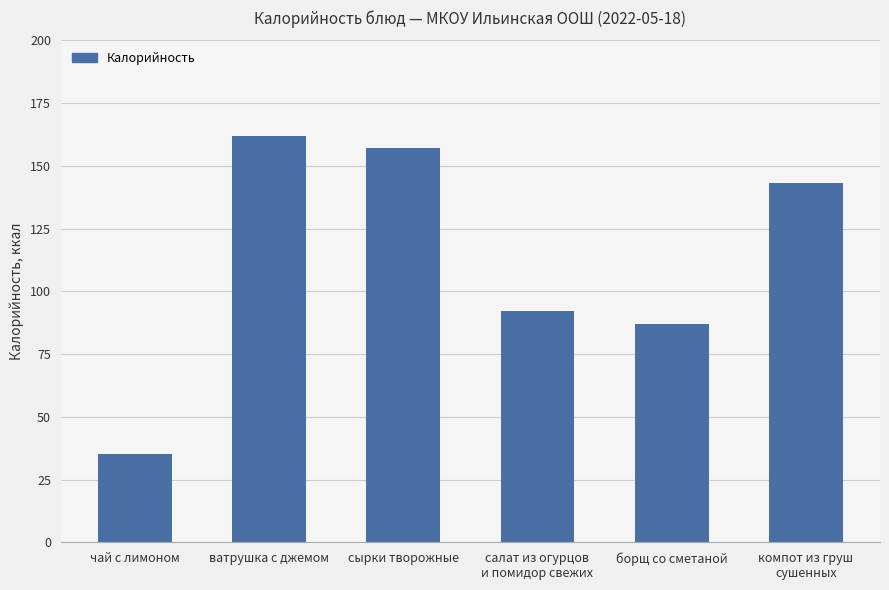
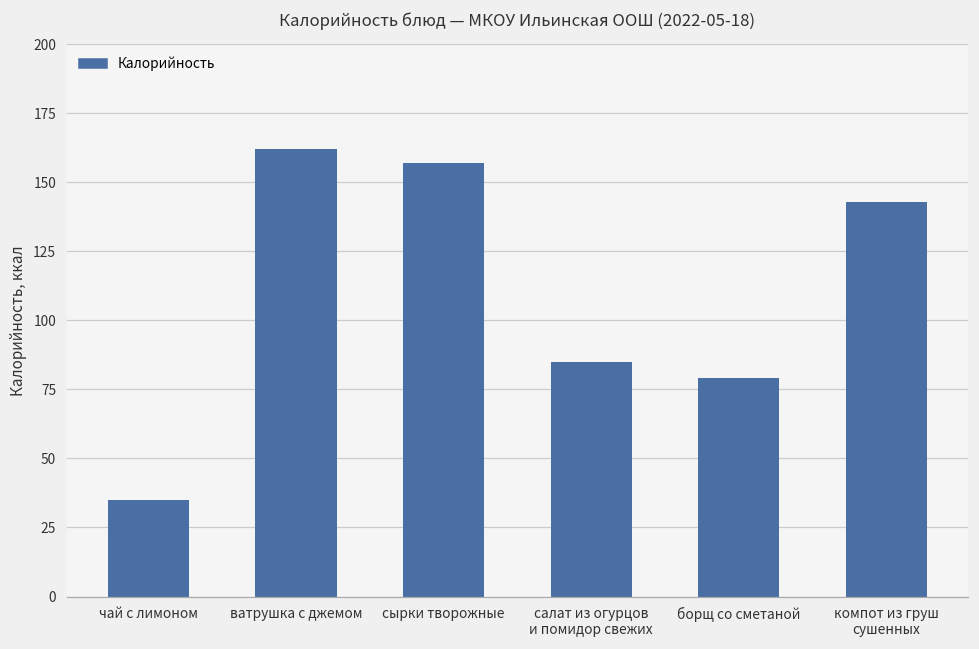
салат из огурцов и помидор свежих: 92 -> 85
борщ со сметаной: 87 -> 79
